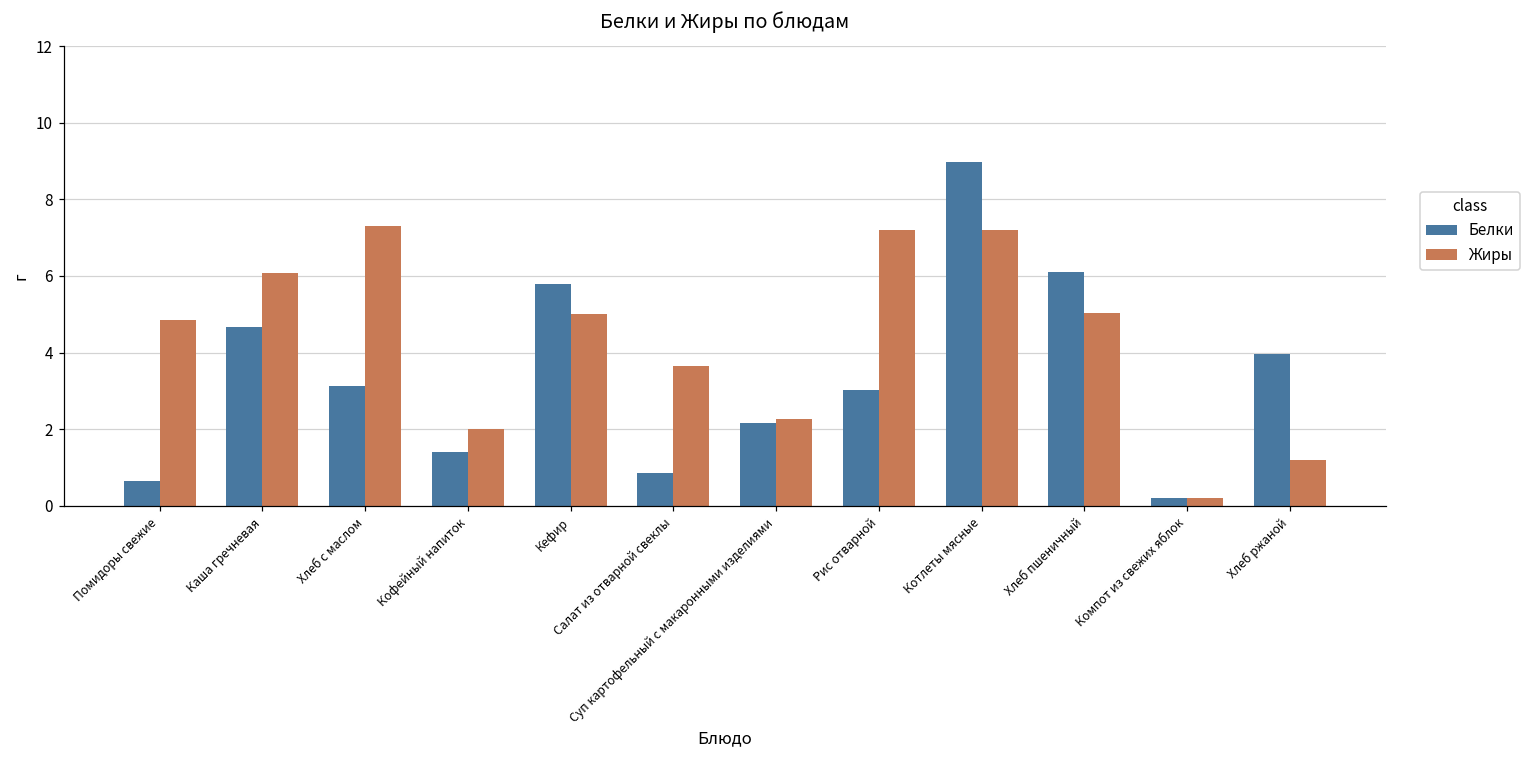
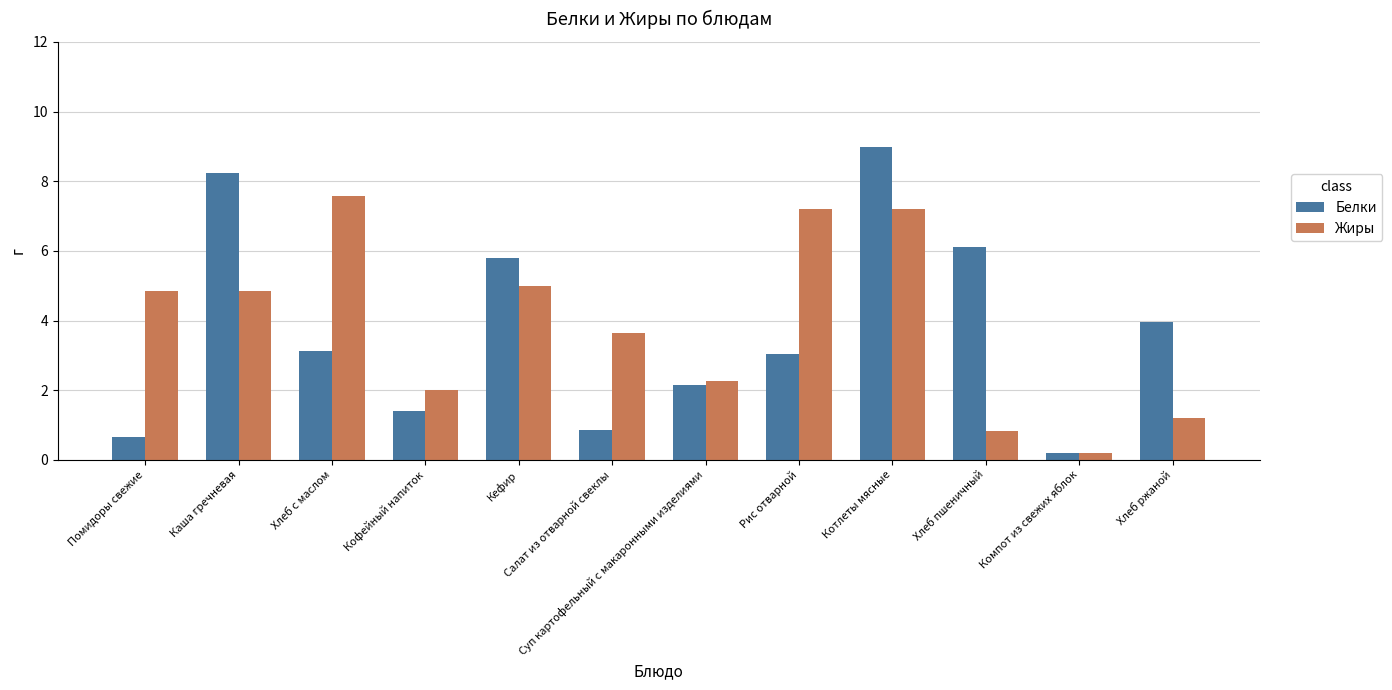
Белки, Каша гречневая: 4.7 -> 8.2
Жиры, Каша гречневая: 6.1 -> 4.9
Жиры, Хлеб с маслом: 7.3 -> 7.6
Жиры, Хлеб пшеничный: 5.0 -> 0.8
